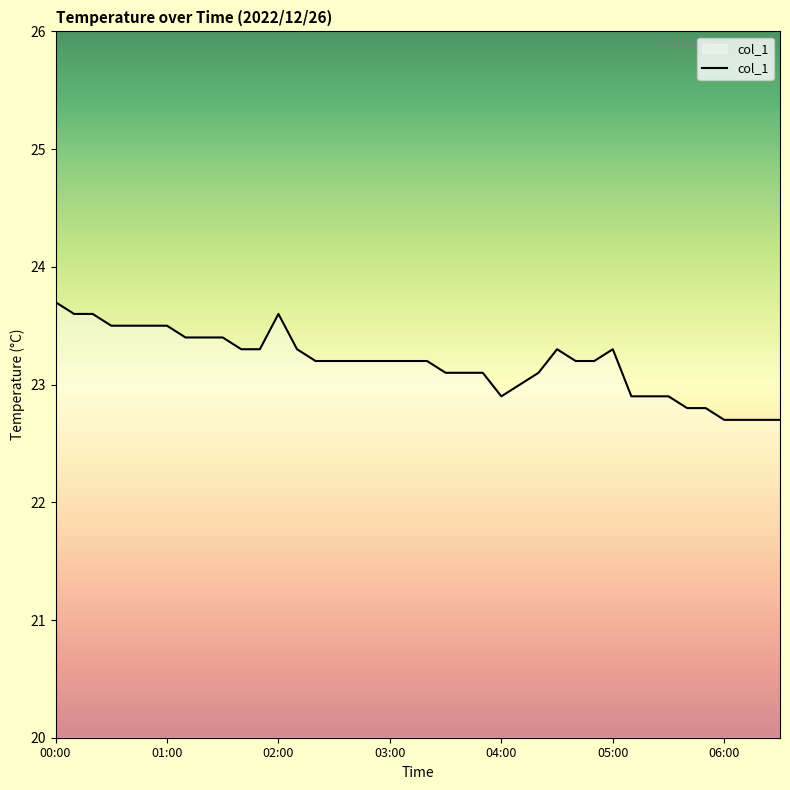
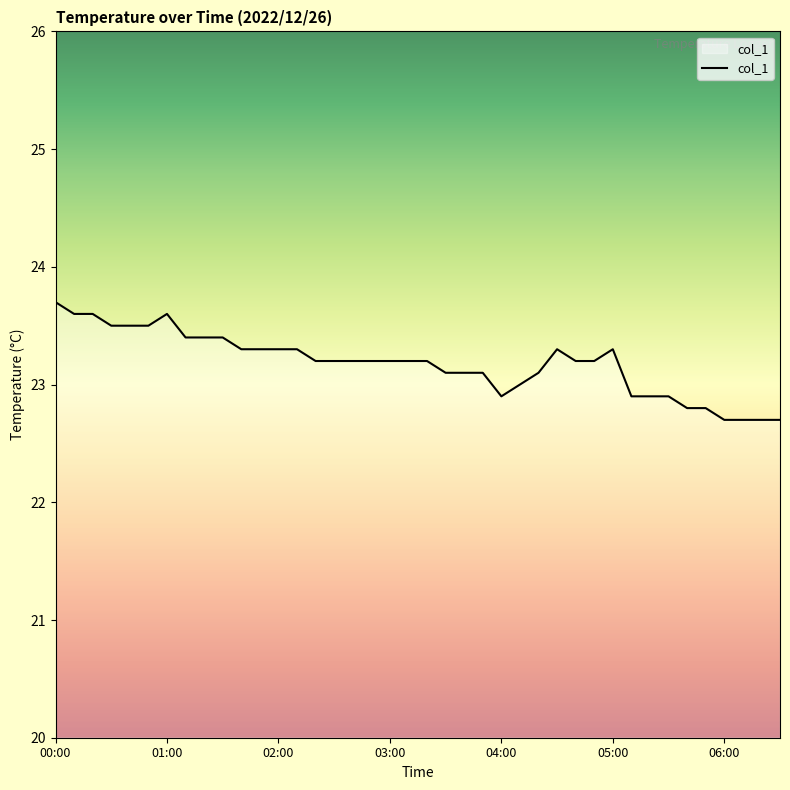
01:00: 23.5 -> 23.6
02:00: 23.6 -> 23.3
